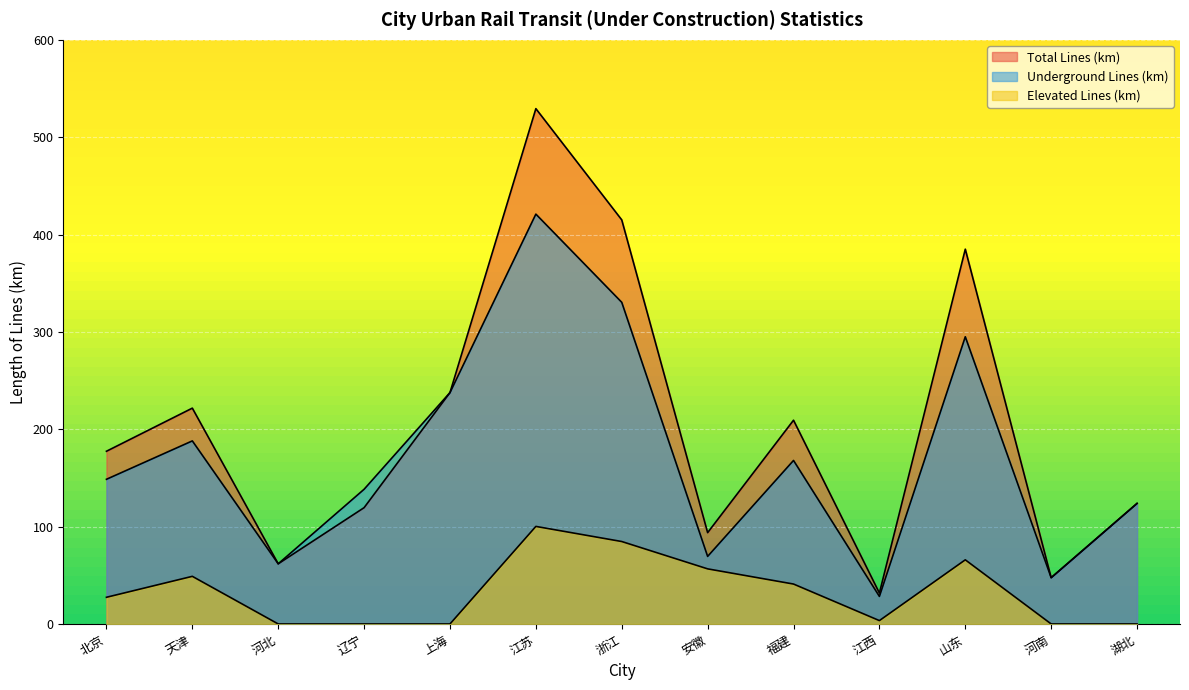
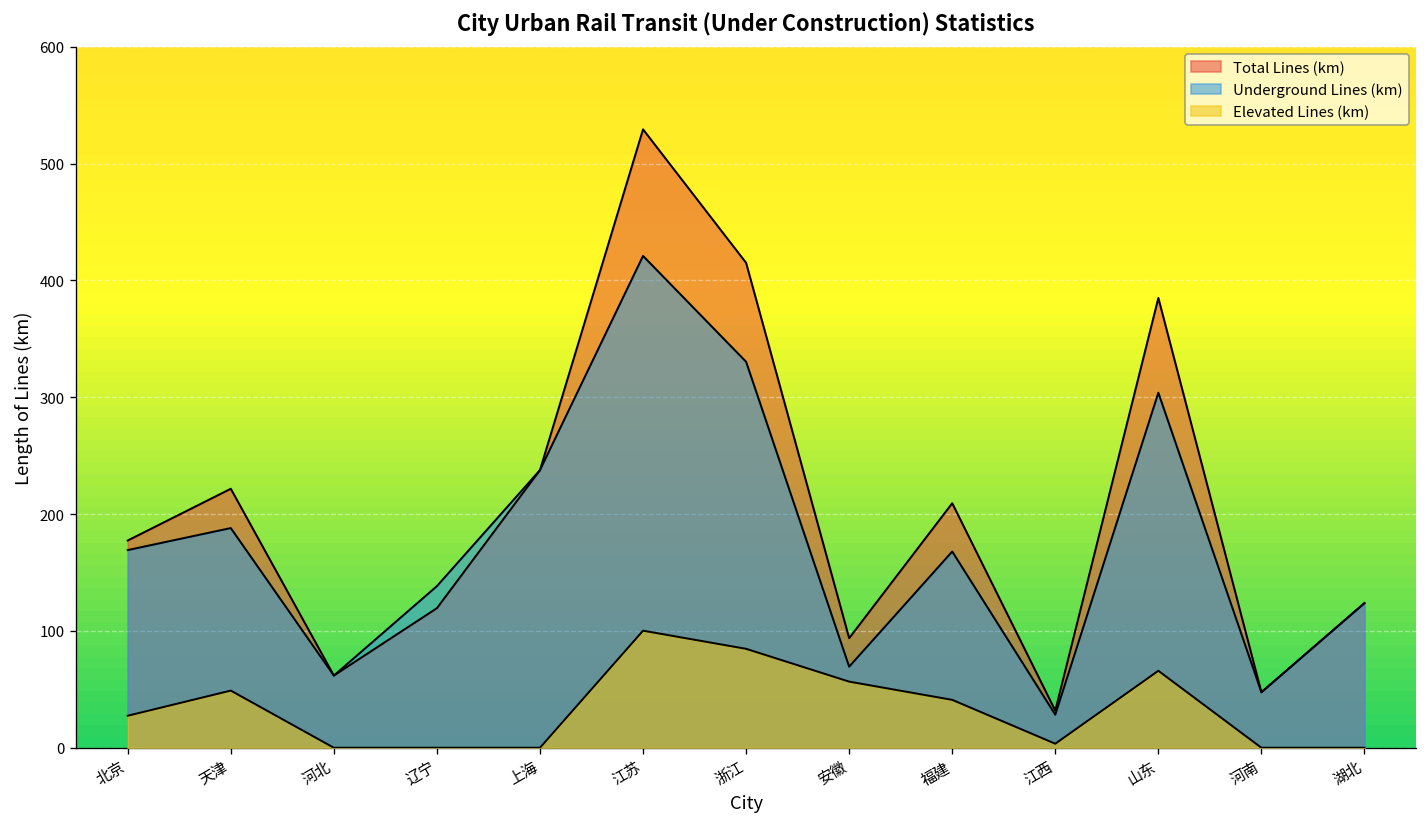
Underground Lines (km), 北京: 150 -> 170
Underground Lines (km), 山东: 295 -> 304
